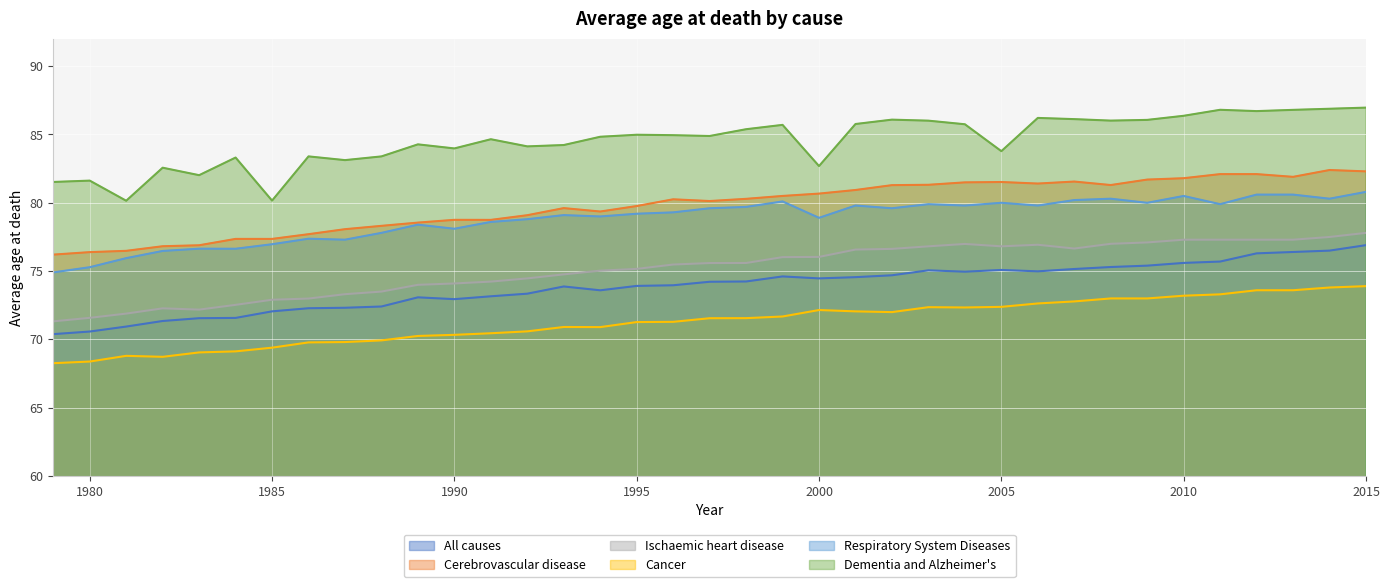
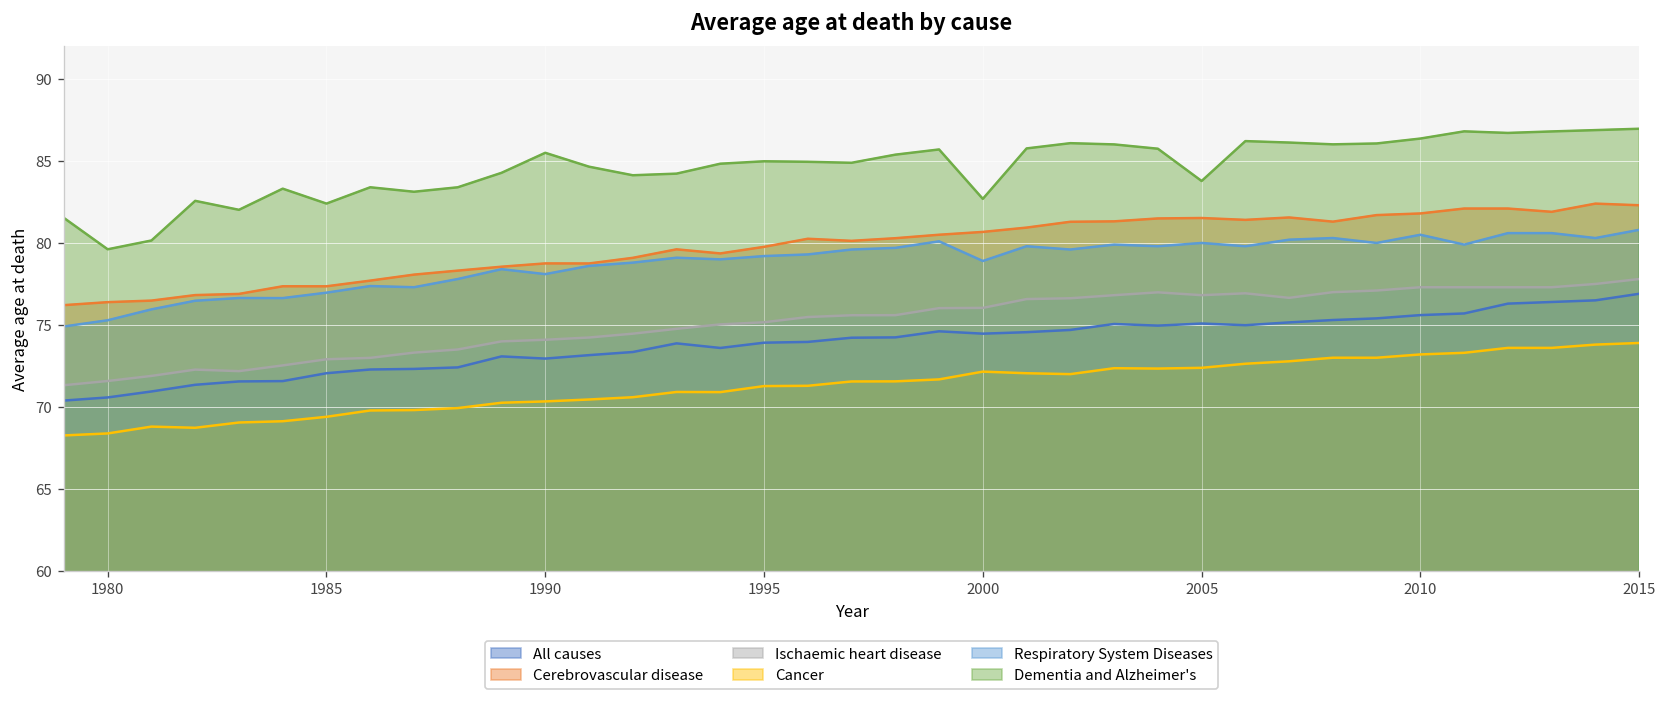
Dementia and Alzheimer's, 1980: 81.6 -> 79.6
Dementia and Alzheimer's, 1985: 80.2 -> 82.4
Dementia and Alzheimer's, 1990: 84.0 -> 85.5
